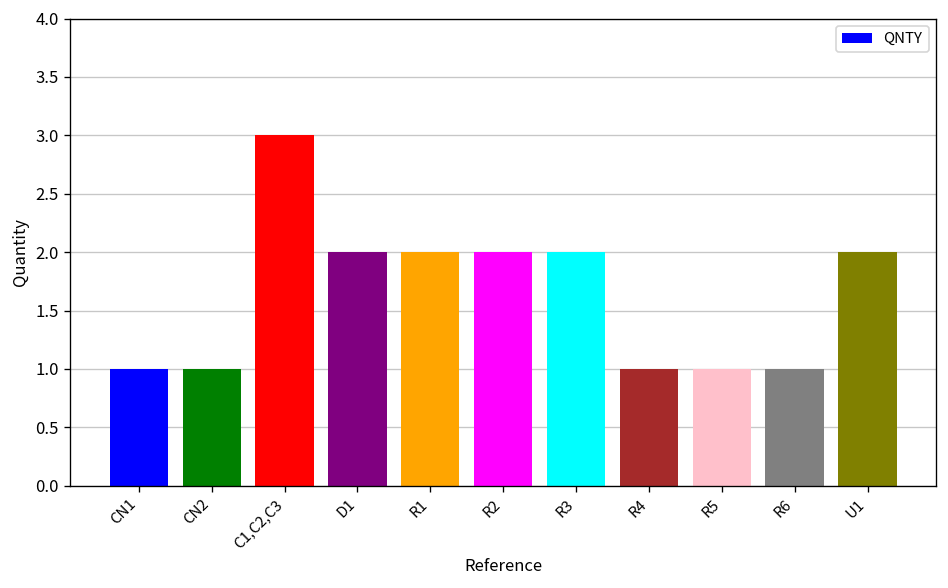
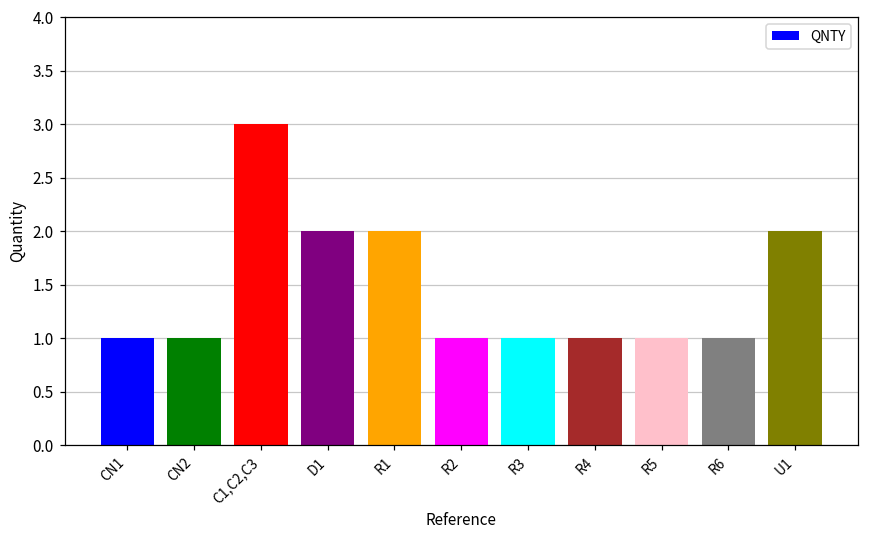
R2: 2 -> 1
R3: 2 -> 1
